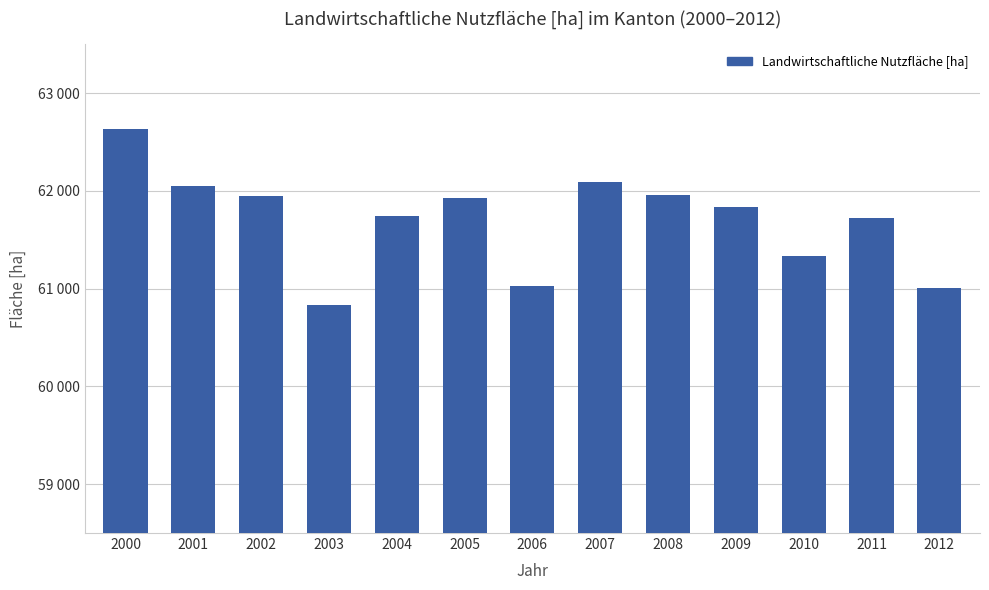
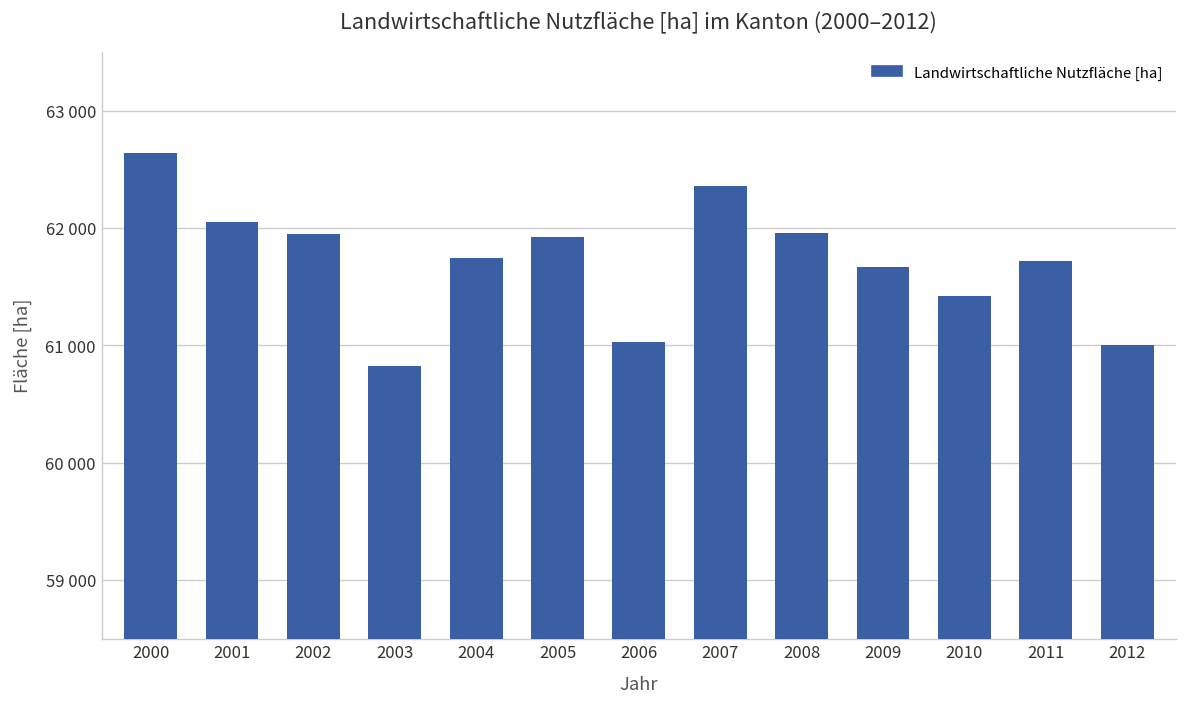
2007: 62100 -> 62400
2009: 61800 -> 61700
2010: 61300 -> 61400
